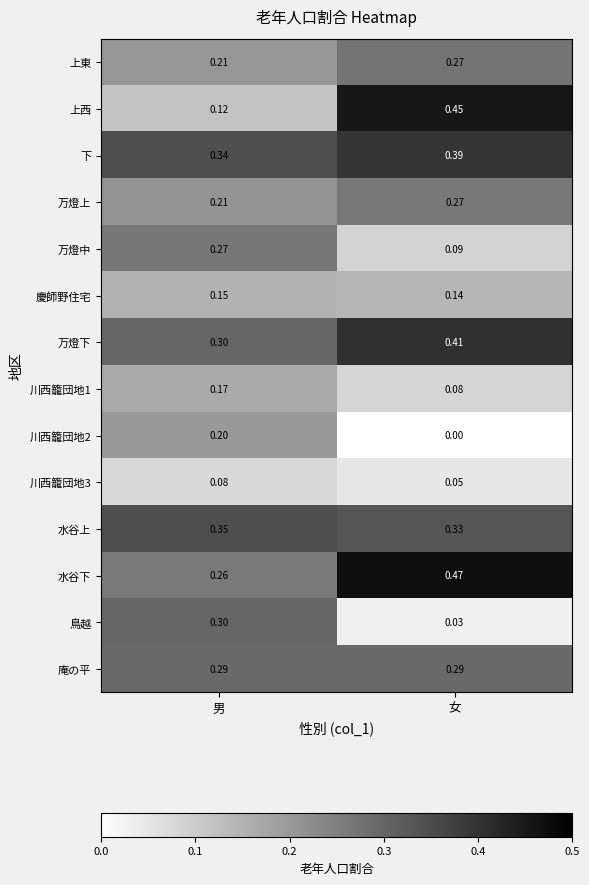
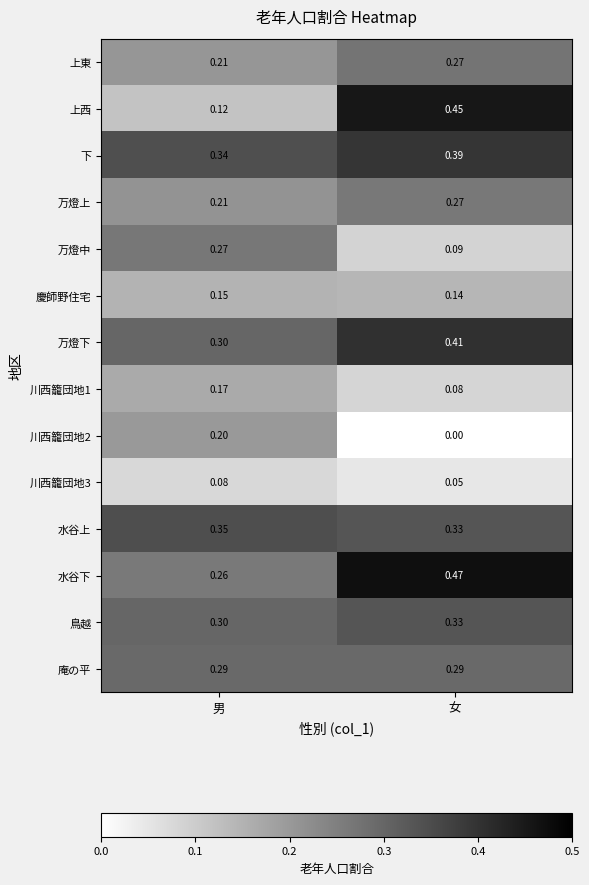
鳥越, 女: 0.03 -> 0.33
